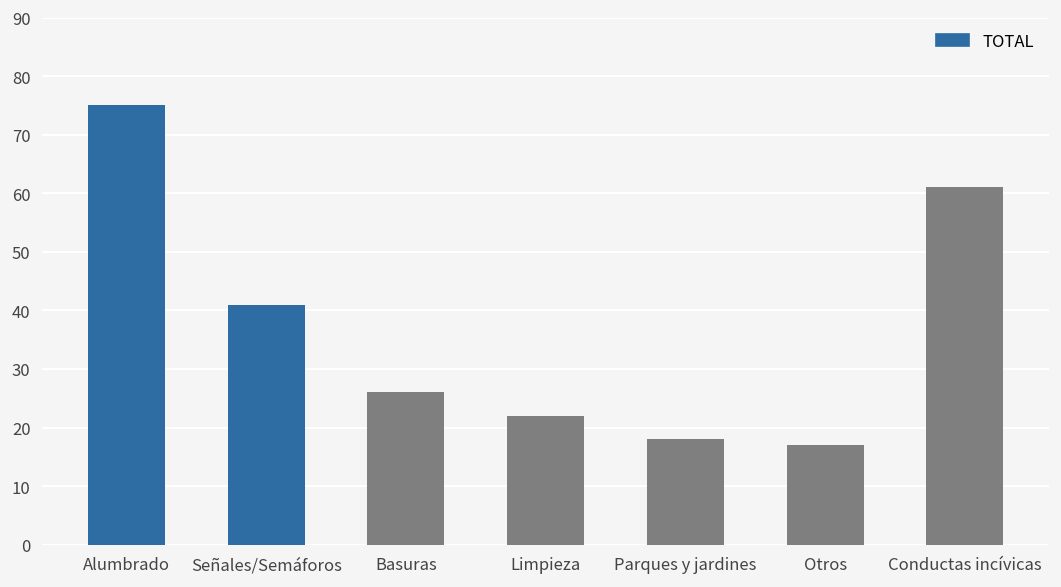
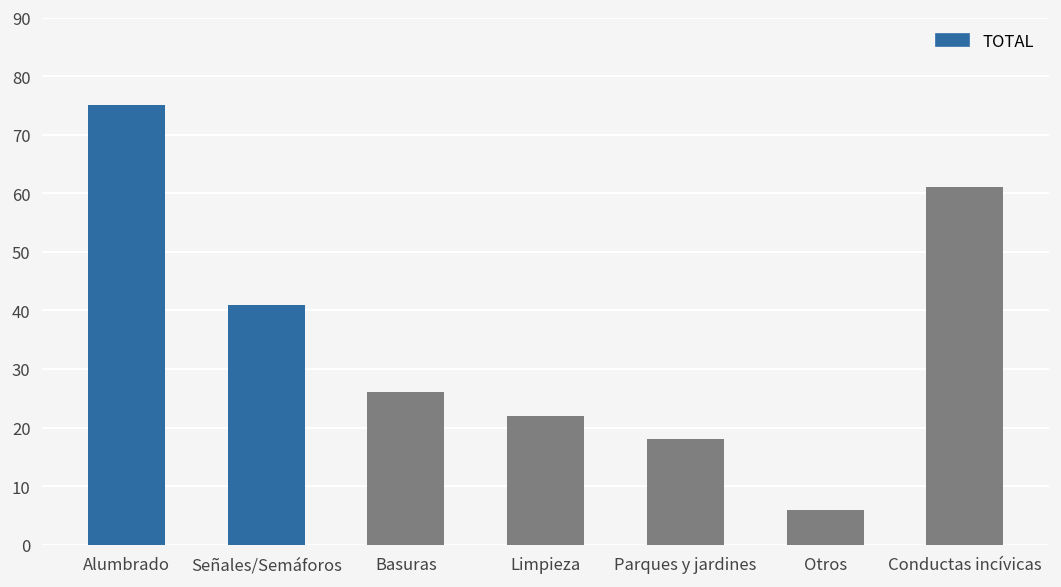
Otros: 17 -> 6
